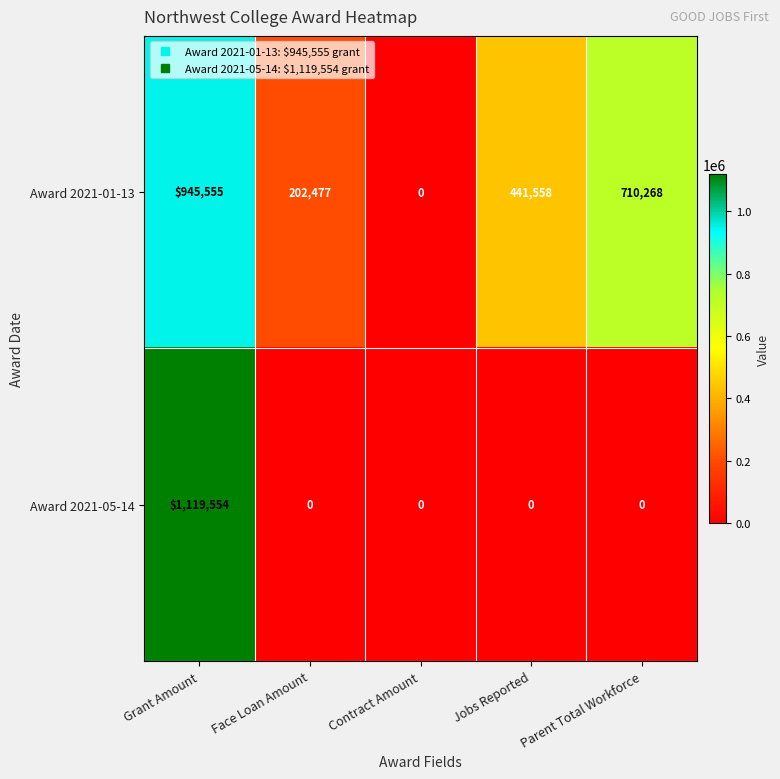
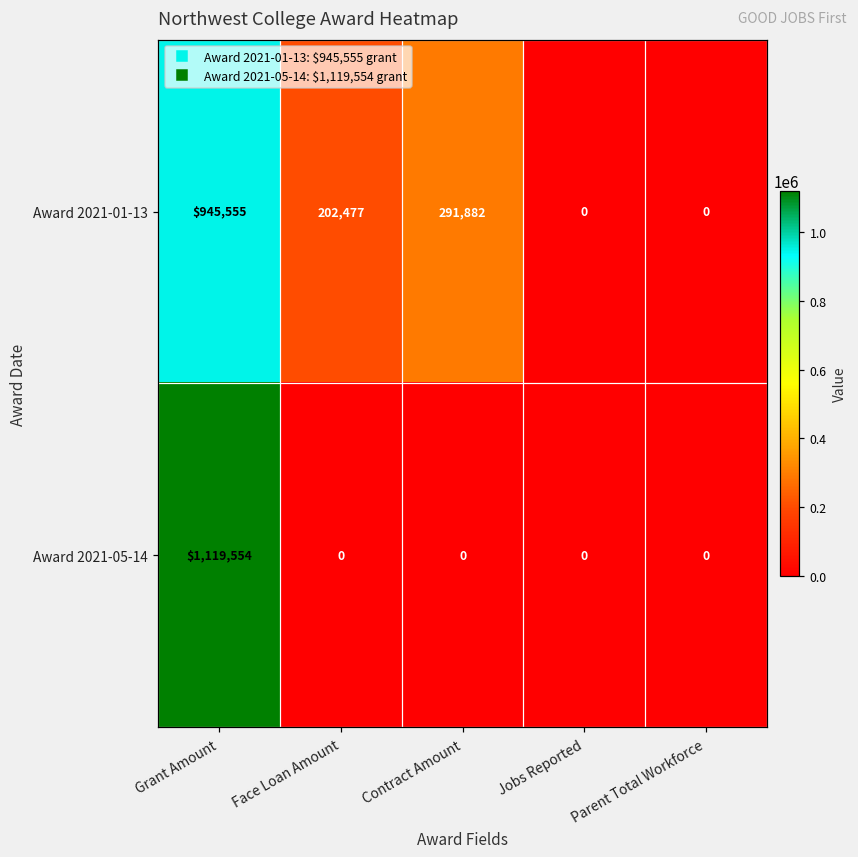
Award 2021-01-13, Contract Amount: 0 -> 291,882
Award 2021-01-13, Jobs Reported: 441,558 -> 0
Award 2021-01-13, Parent Total Workforce: 710,268 -> 0
